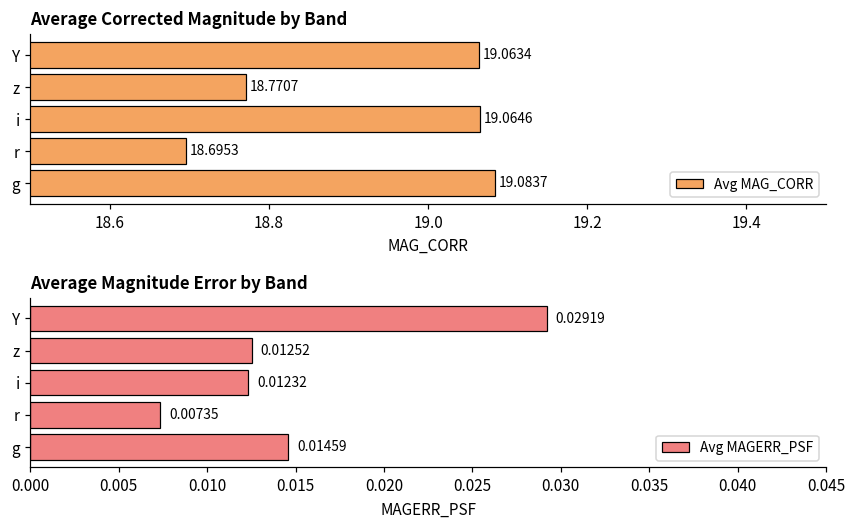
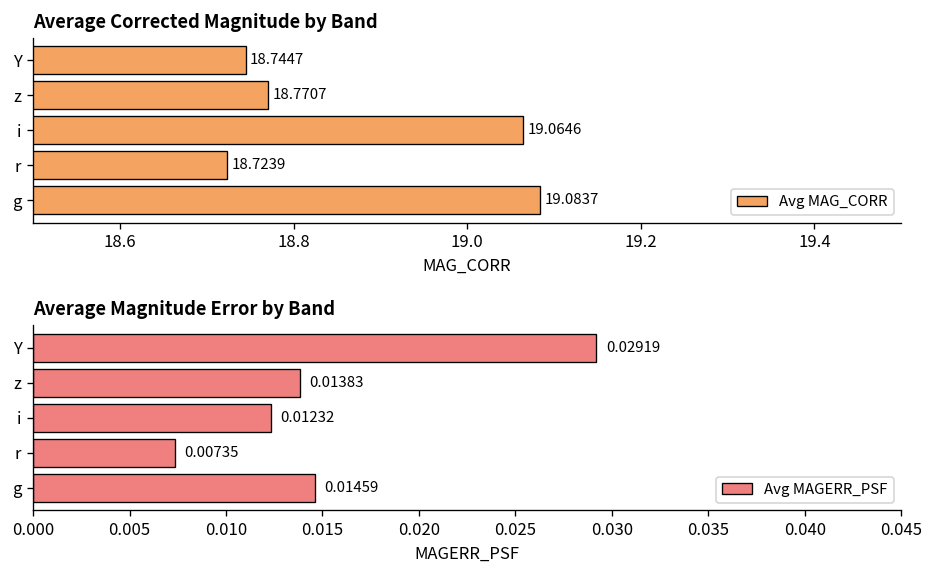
Average Corrected Magnitude by Band, Y: 19.0634 -> 18.7447
Average Corrected Magnitude by Band, r: 18.6953 -> 18.7239
Average Magnitude Error by Band, z: 0.01252 -> 0.01383
